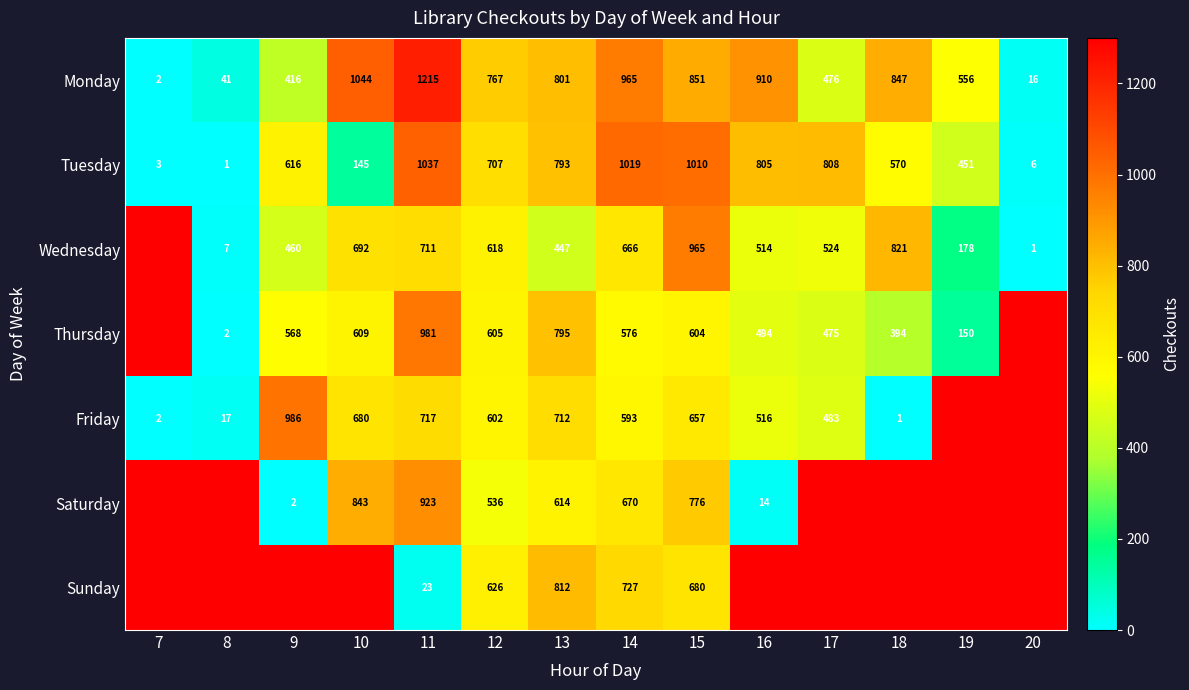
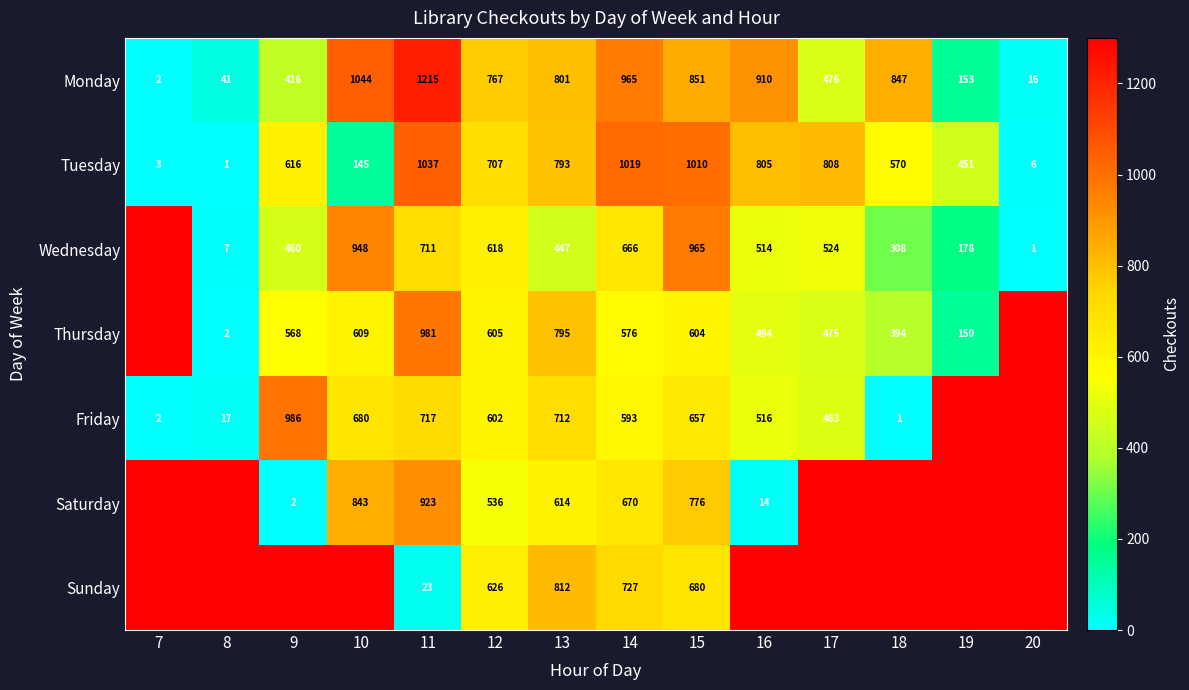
Monday, 19: 556 -> 153
Wednesday, 10: 692 -> 948
Wednesday, 18: 821 -> 308
